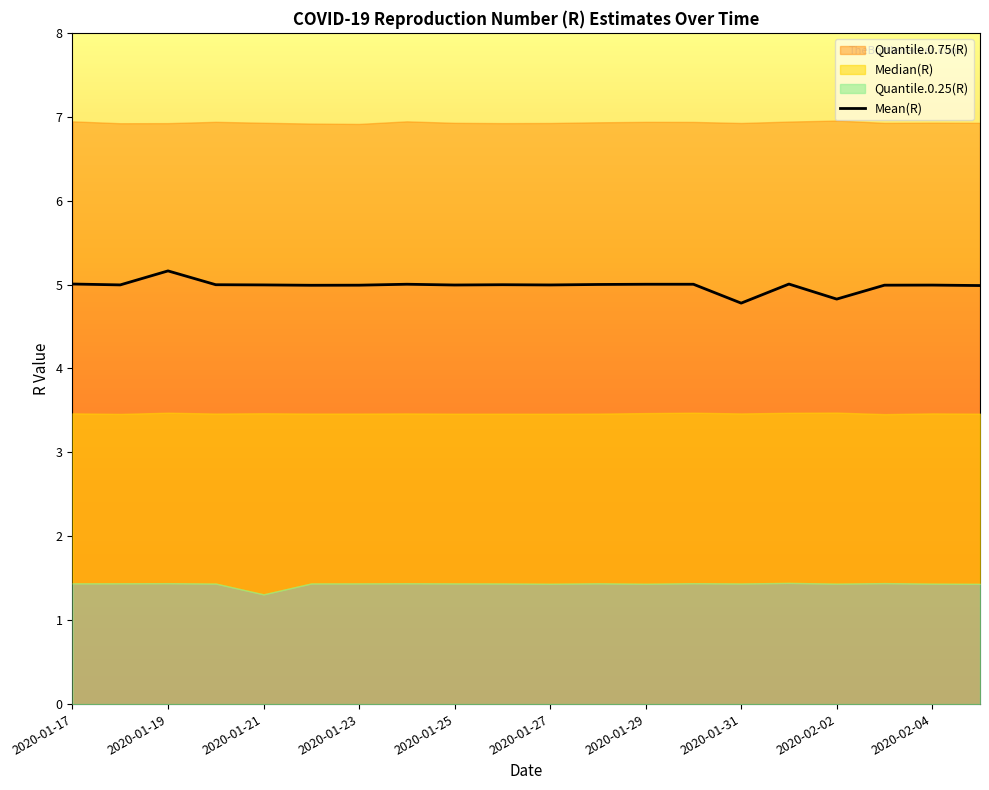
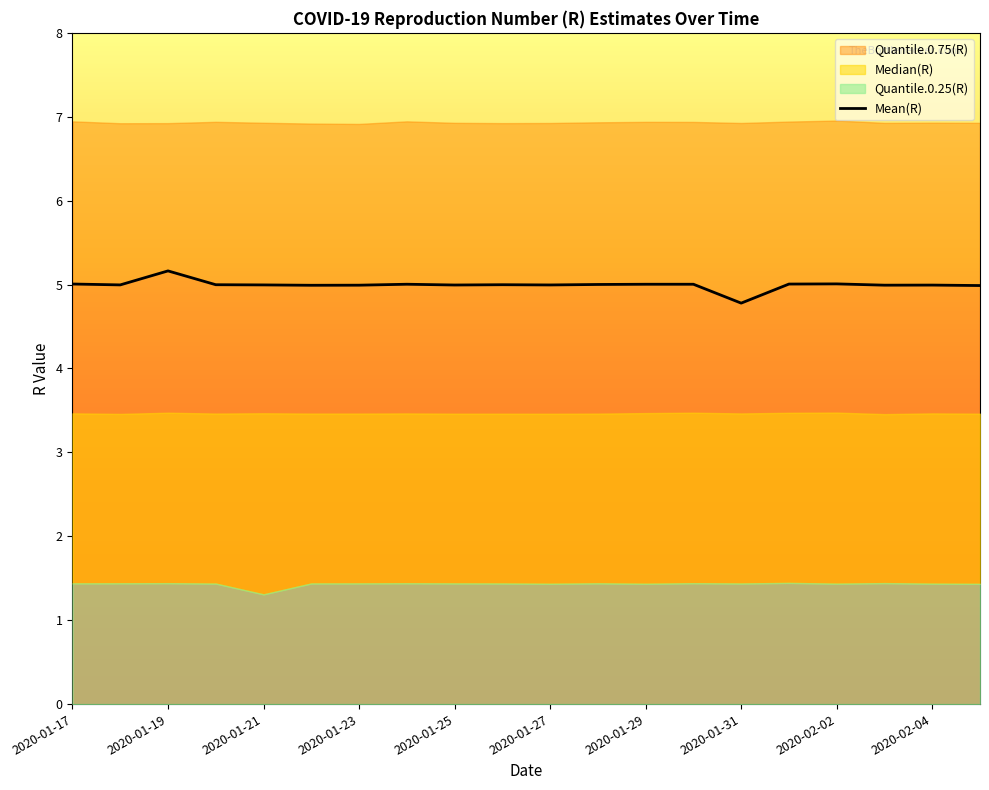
Mean(R), 2020-02-02: 4.8 -> 5.0
